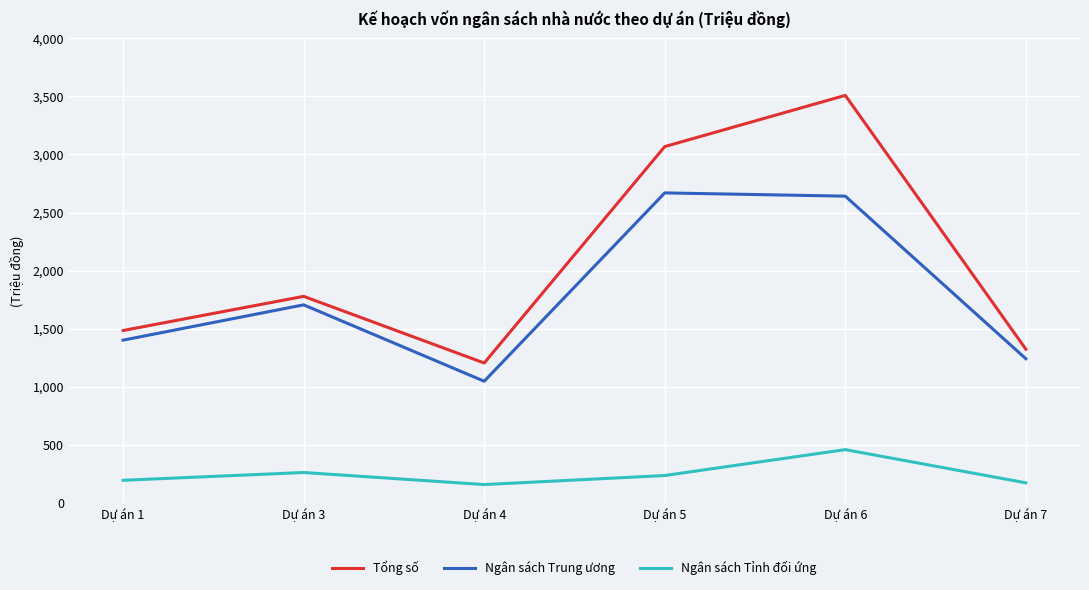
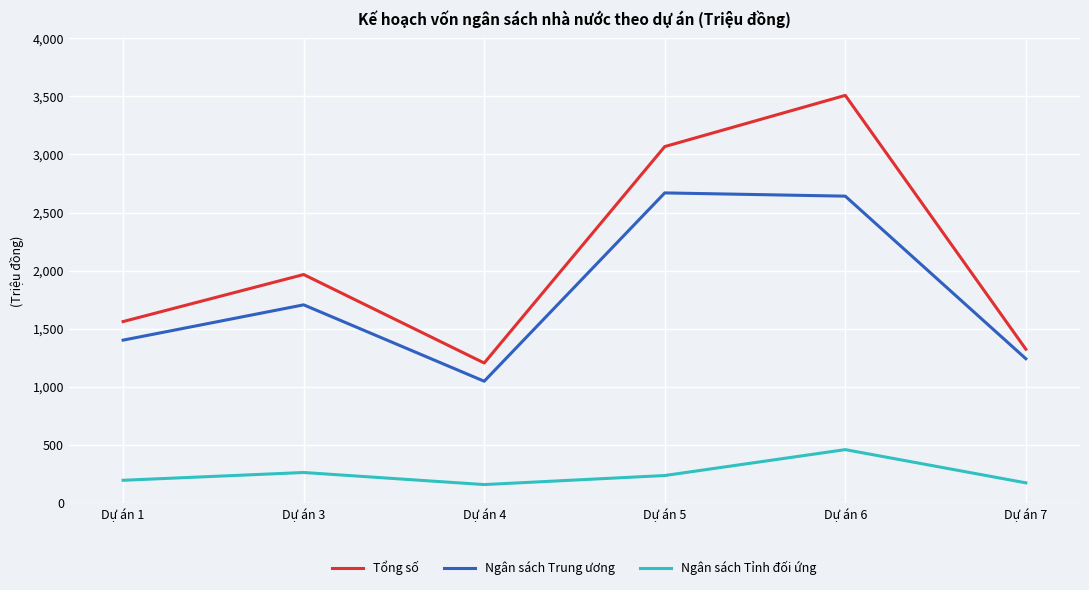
Tổng số, Dự án 1: 1,480 -> 1,560
Tổng số, Dự án 3: 1,780 -> 1,970
